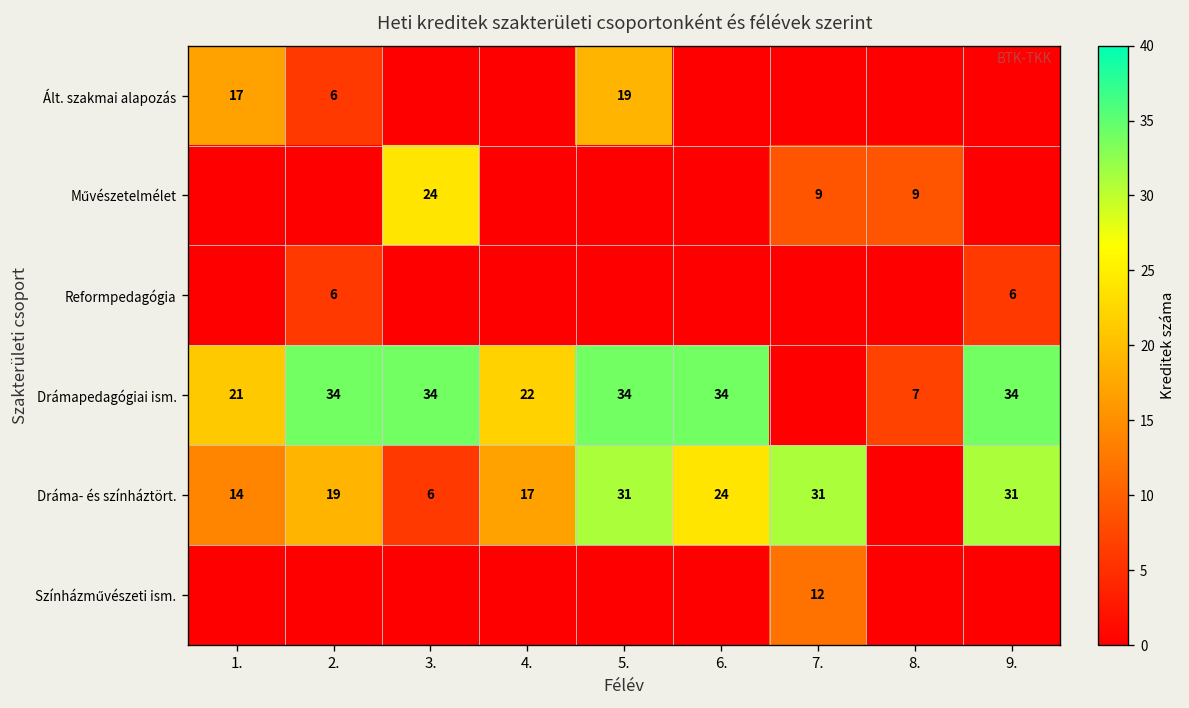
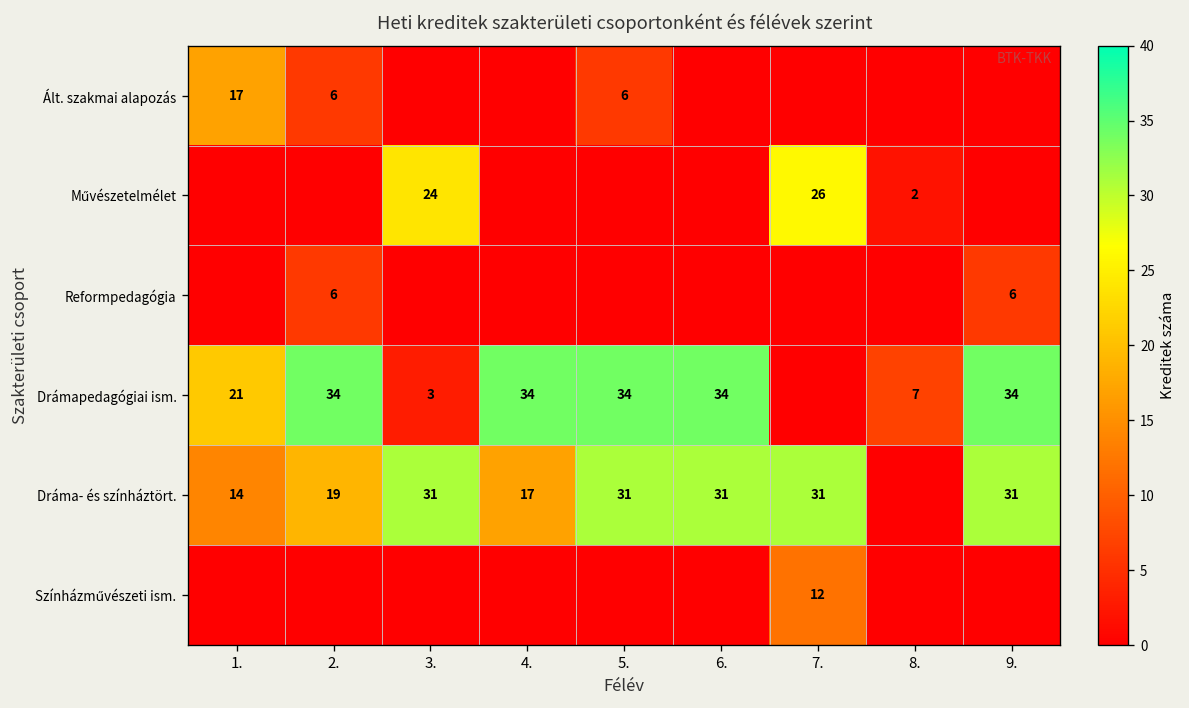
Ált. szakmai alapozás, 5.: 19 -> 6
Művészetelmélet, 7.: 9 -> 26
Művészetelmélet, 8.: 9 -> 2
Drámapedagógiai ism., 3.: 34 -> 3
Drámapedagógiai ism., 4.: 22 -> 34
Dráma- és színháztört., 3.: 6 -> 31
Dráma- és színháztört., 6.: 24 -> 31
